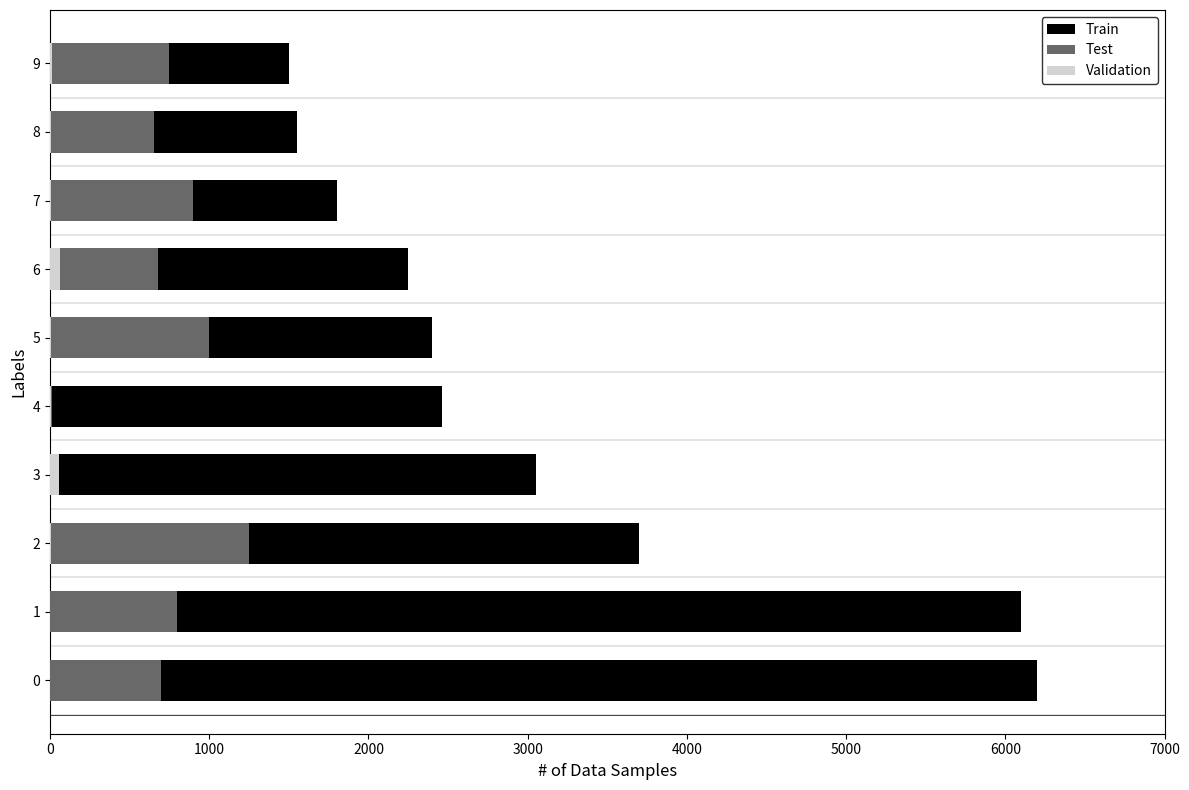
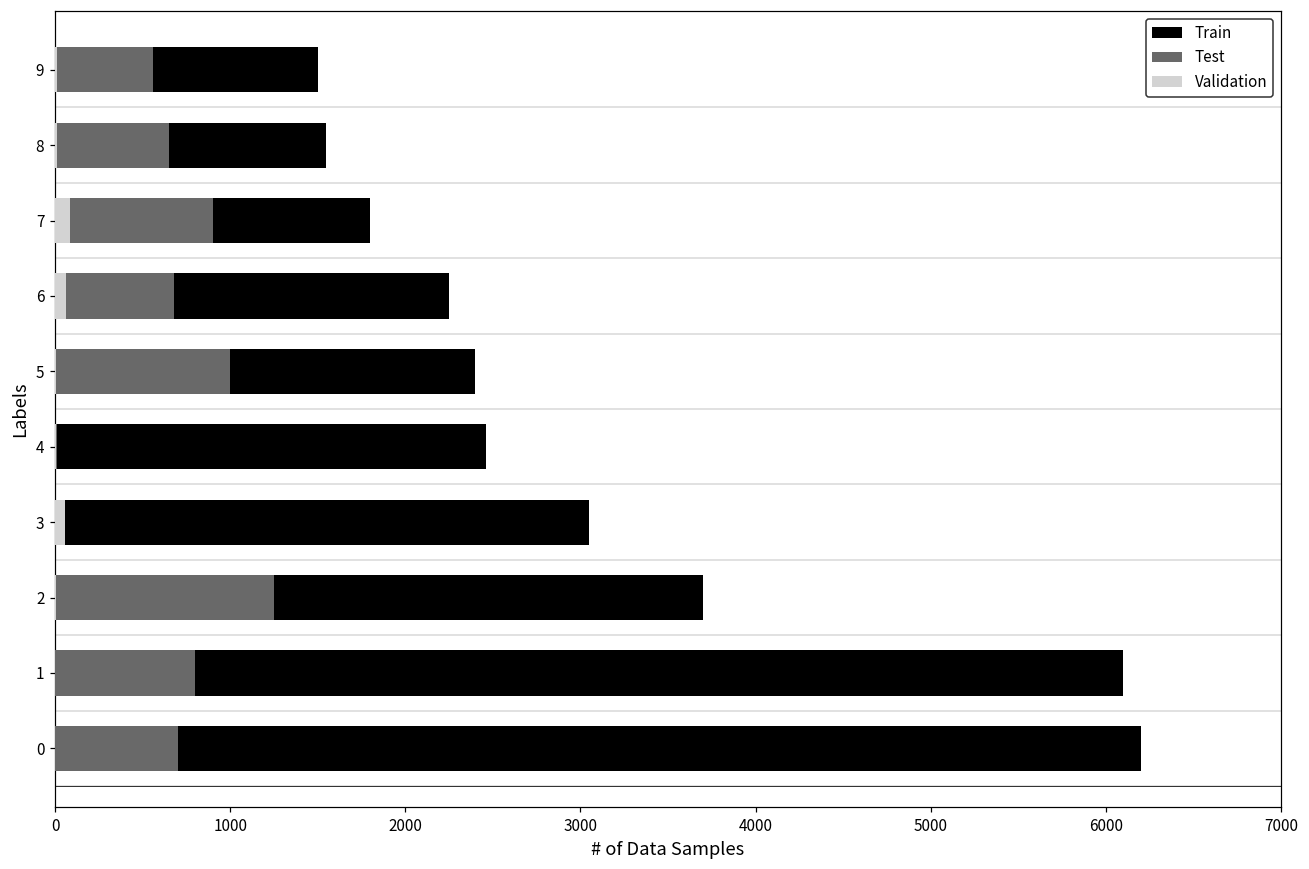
Test, 9: 750 -> 560
Validation, 7: 10 -> 80
